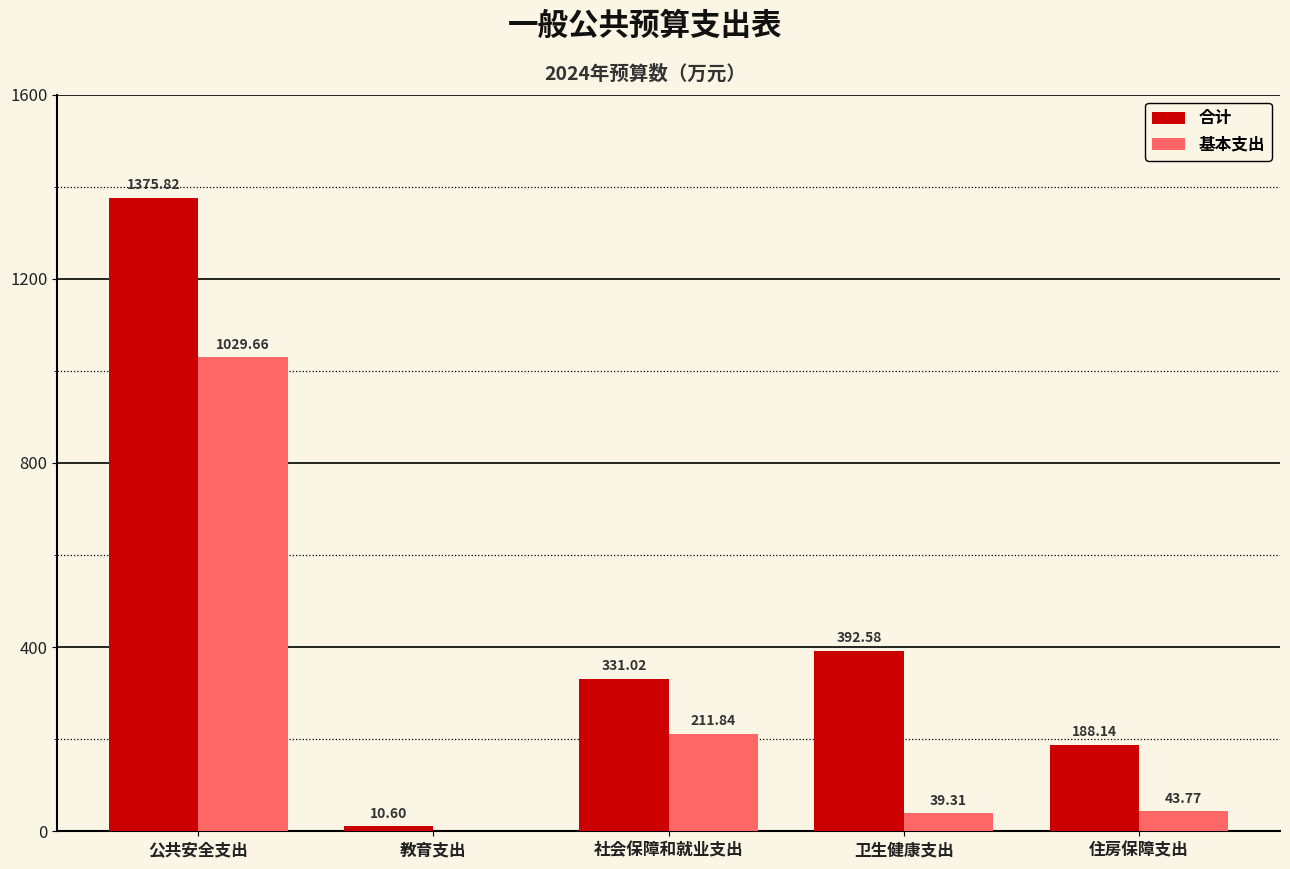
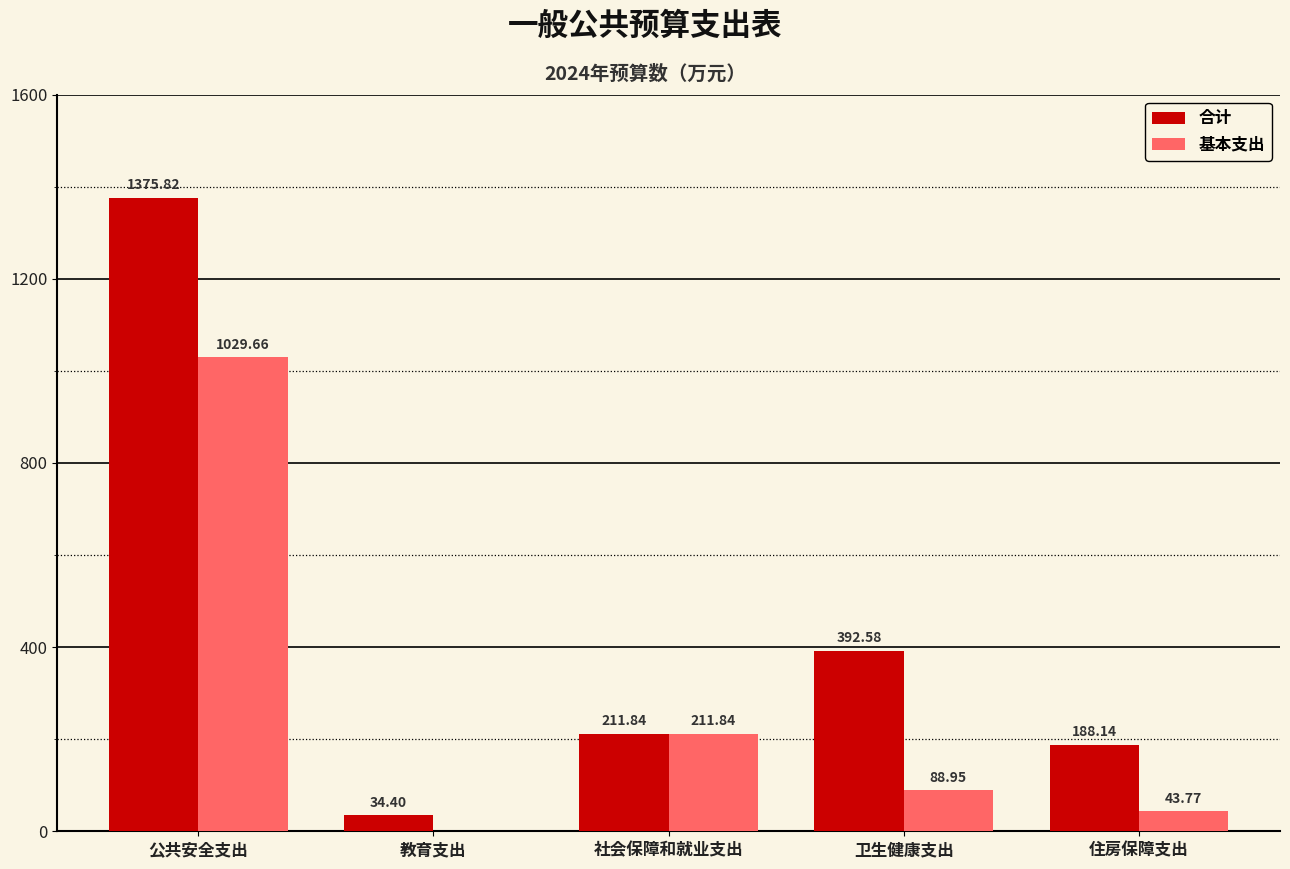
合计, 教育支出: 10.60 -> 34.40
合计, 社会保障和就业支出: 331.02 -> 211.84
基本支出, 卫生健康支出: 39.31 -> 88.95
